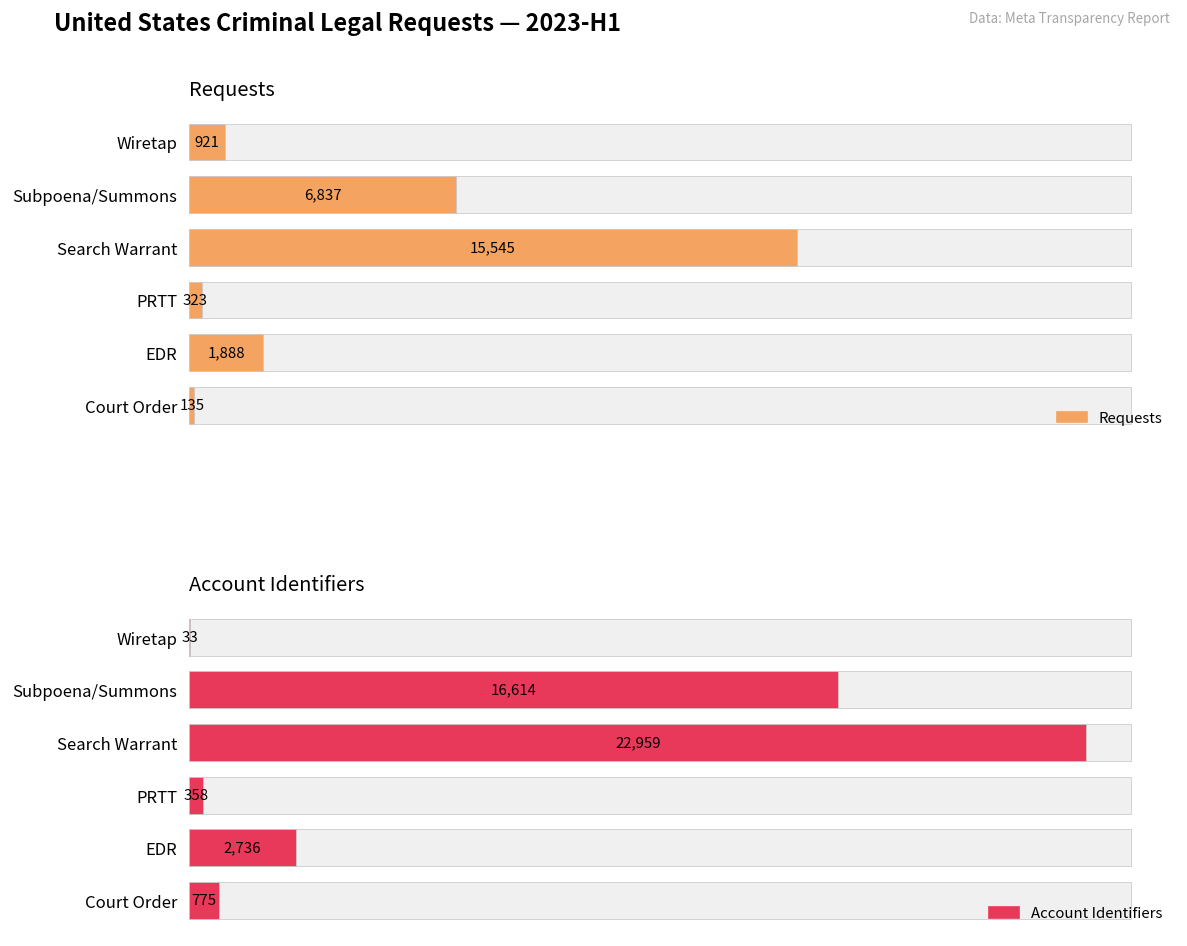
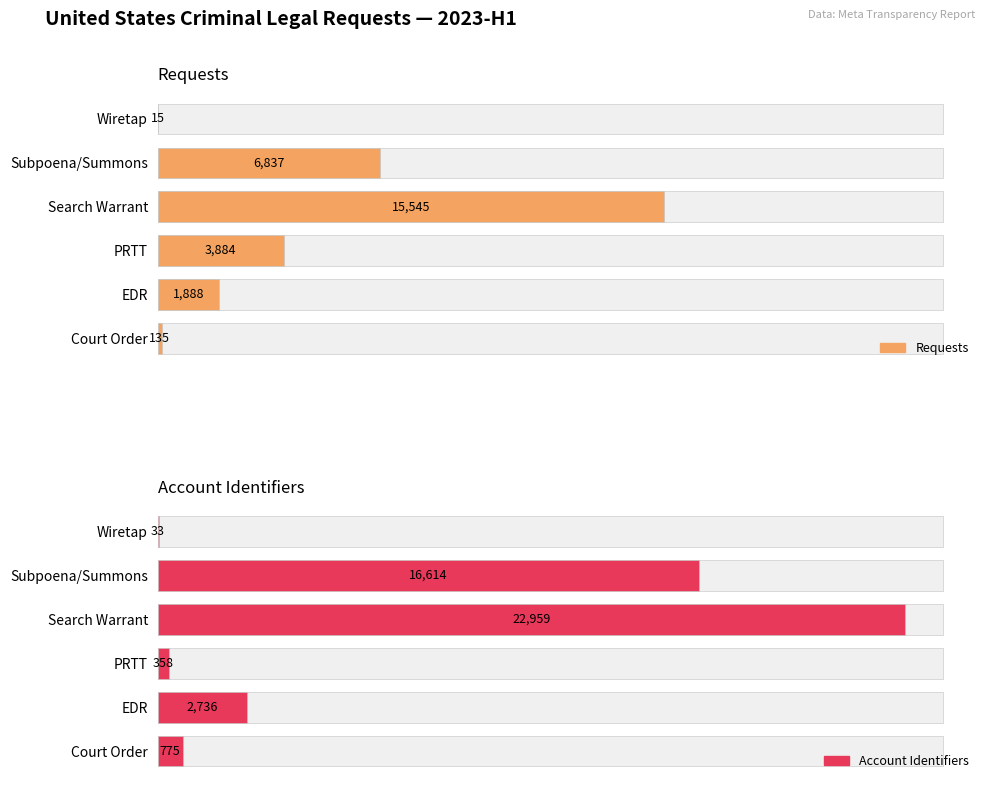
Requests, Requests, Wiretap: 921 -> 15
Requests, Requests, PRTT: 323 -> 3,884
